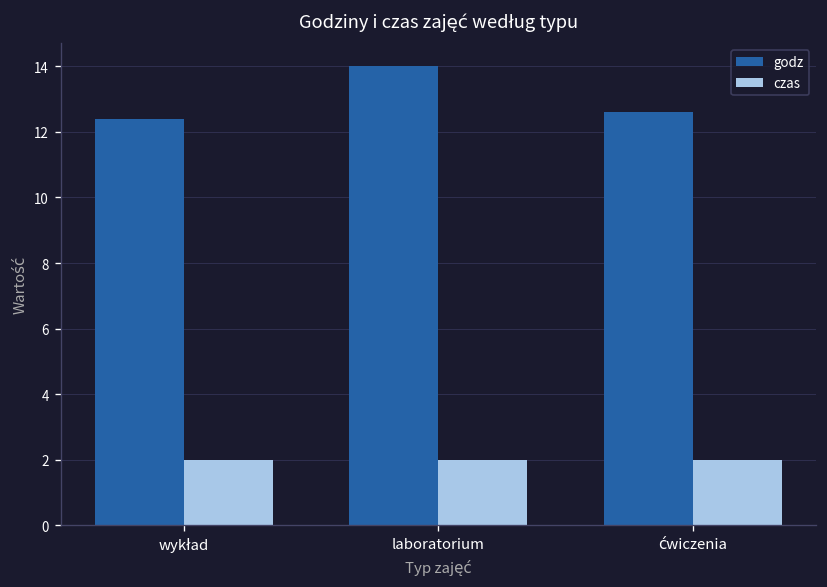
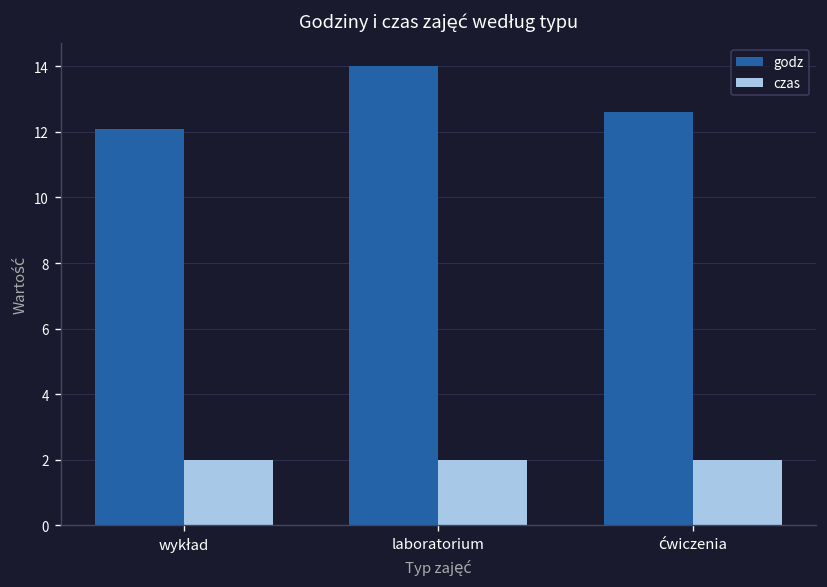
godz, wykład: 12.4 -> 12.1
